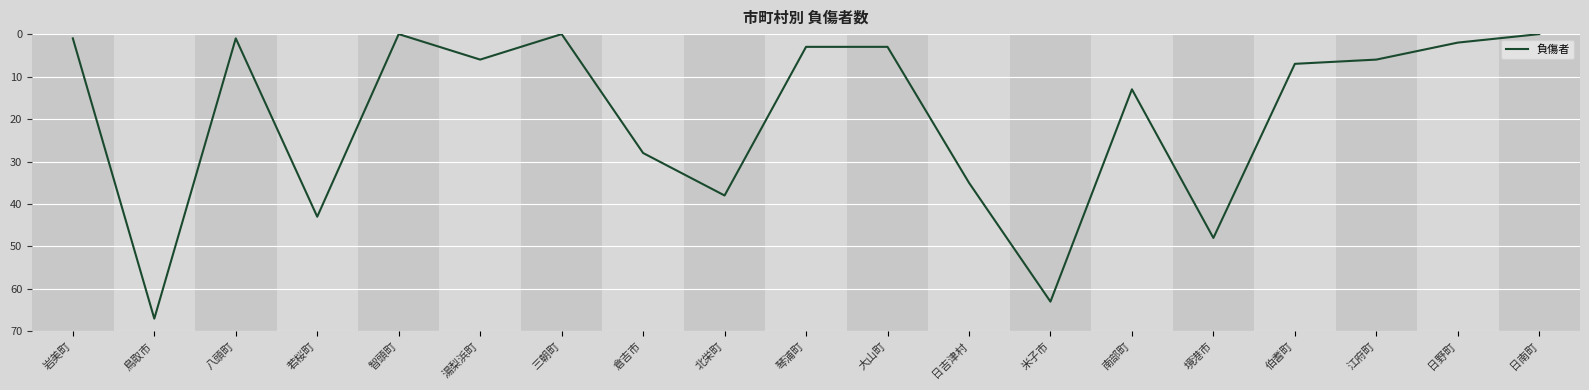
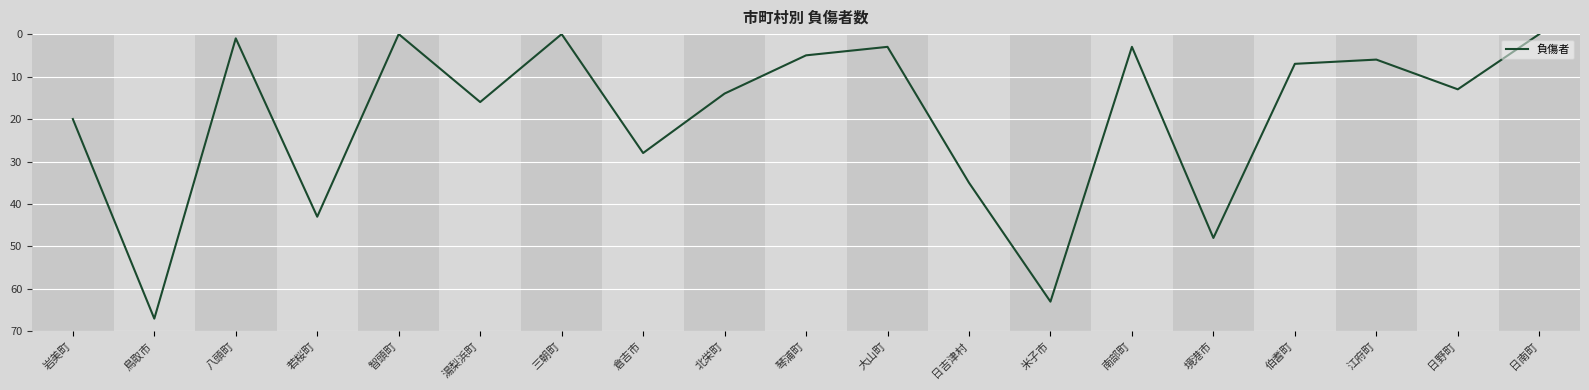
岩美町: 1 -> 20
湯梨浜町: 6 -> 16
北栄町: 38 -> 14
琴浦町: 3 -> 5
南部町: 13 -> 3
日野町: 2 -> 13
